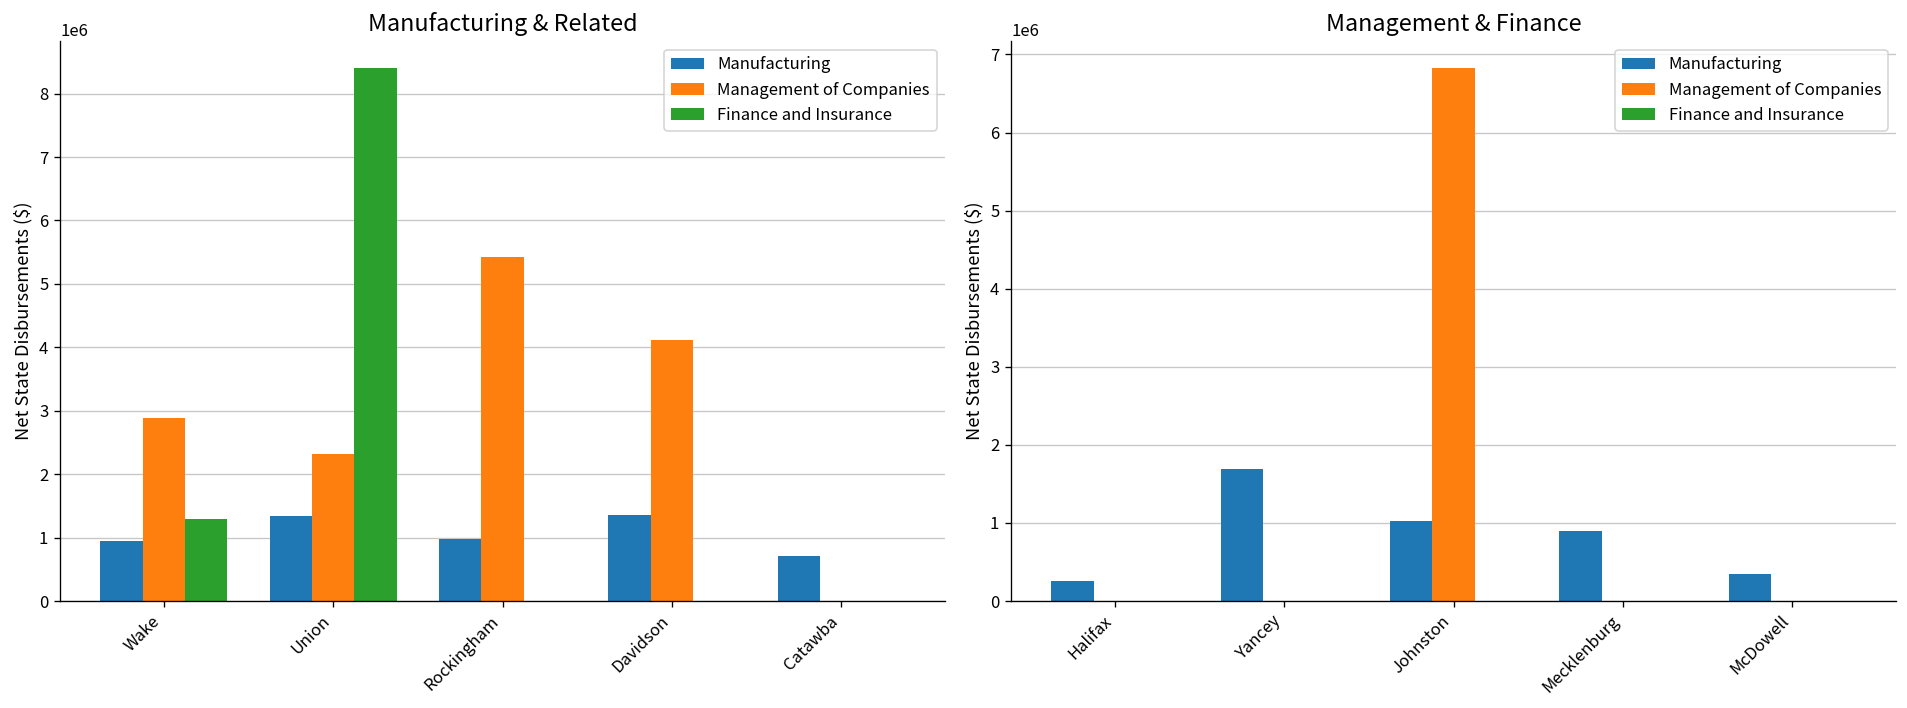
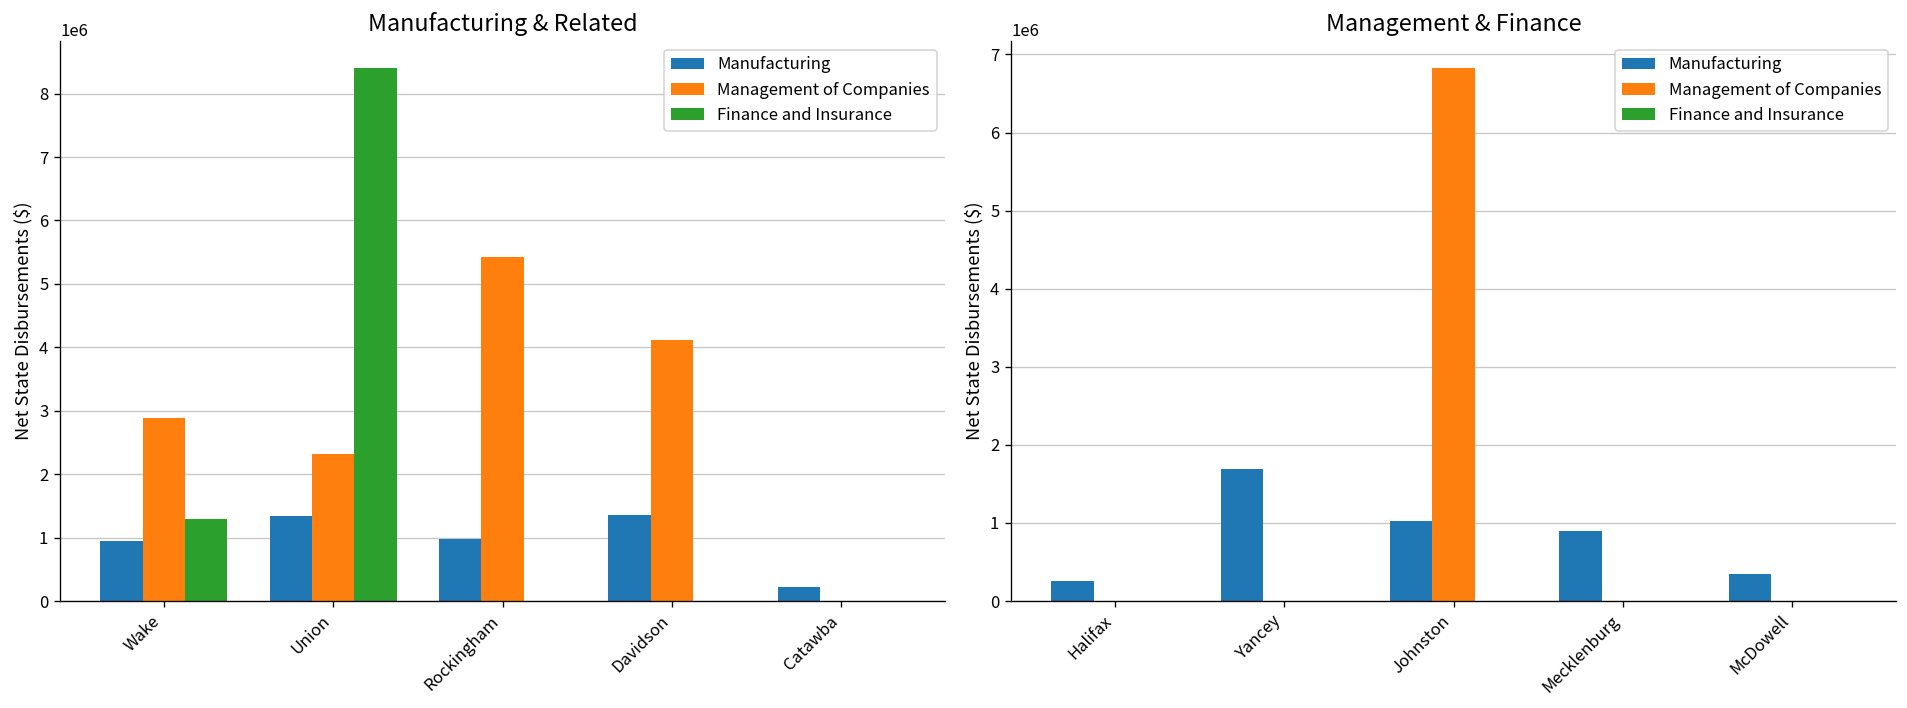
Manufacturing & Related, Manufacturing, Catawba: 700000 -> 200000
